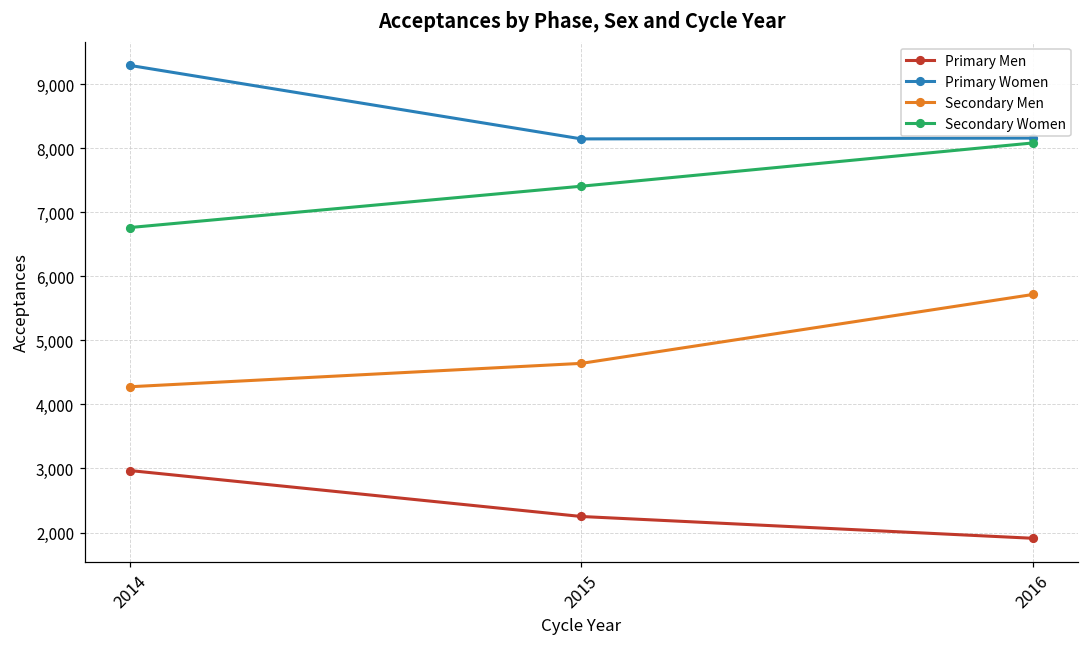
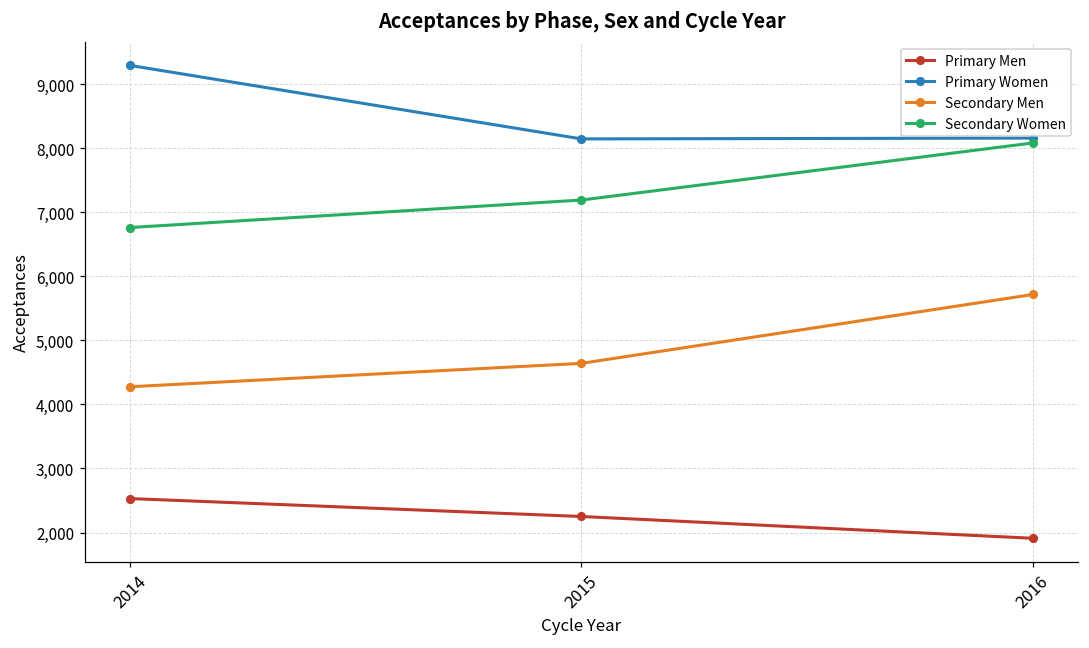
Primary Men, 2014: 3,000 -> 2,500
Secondary Women, 2015: 7,400 -> 7,200
